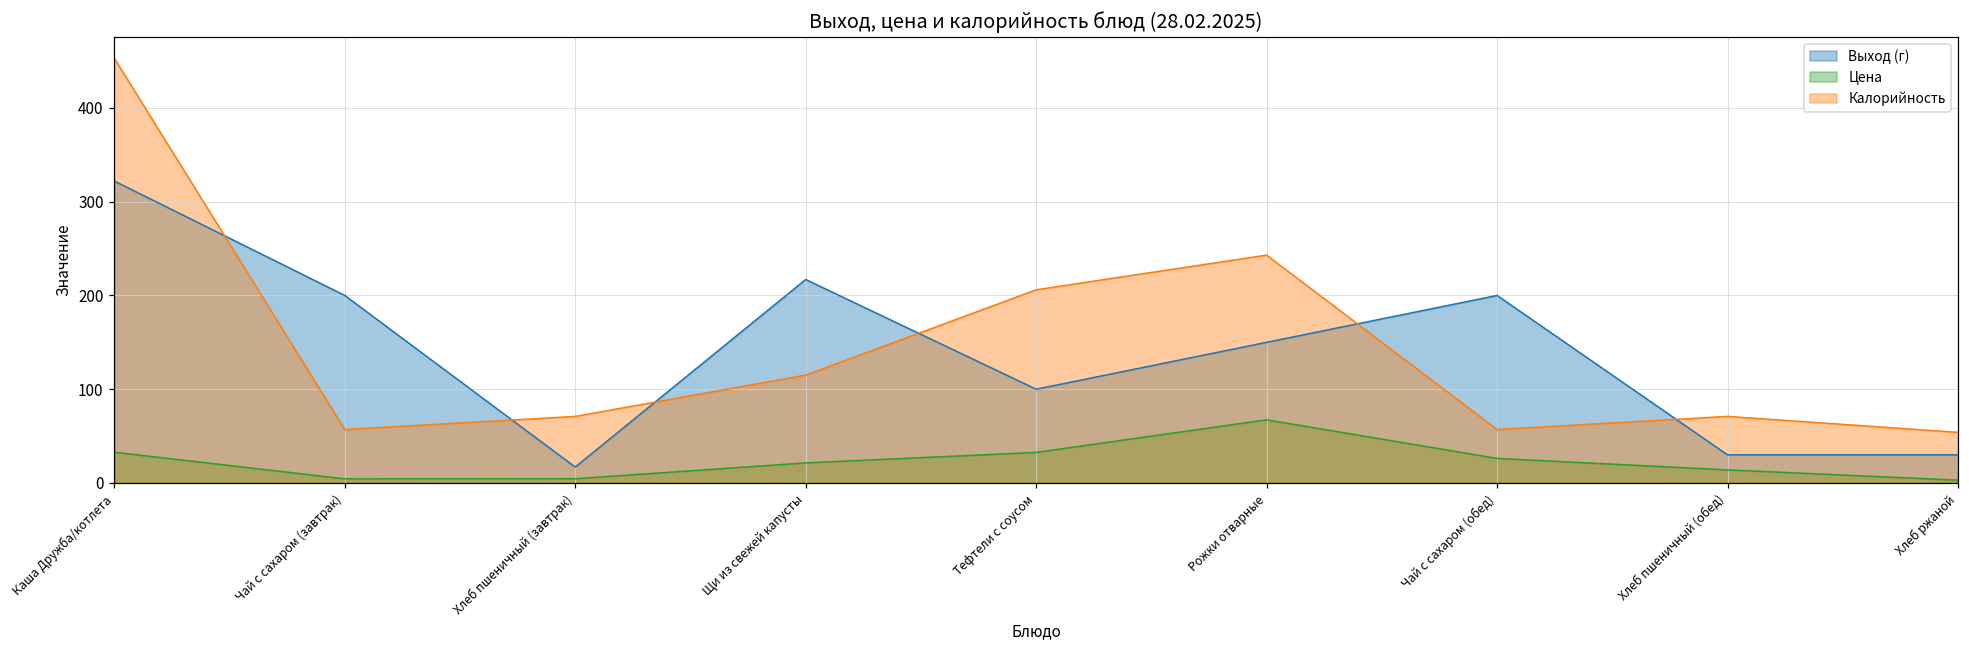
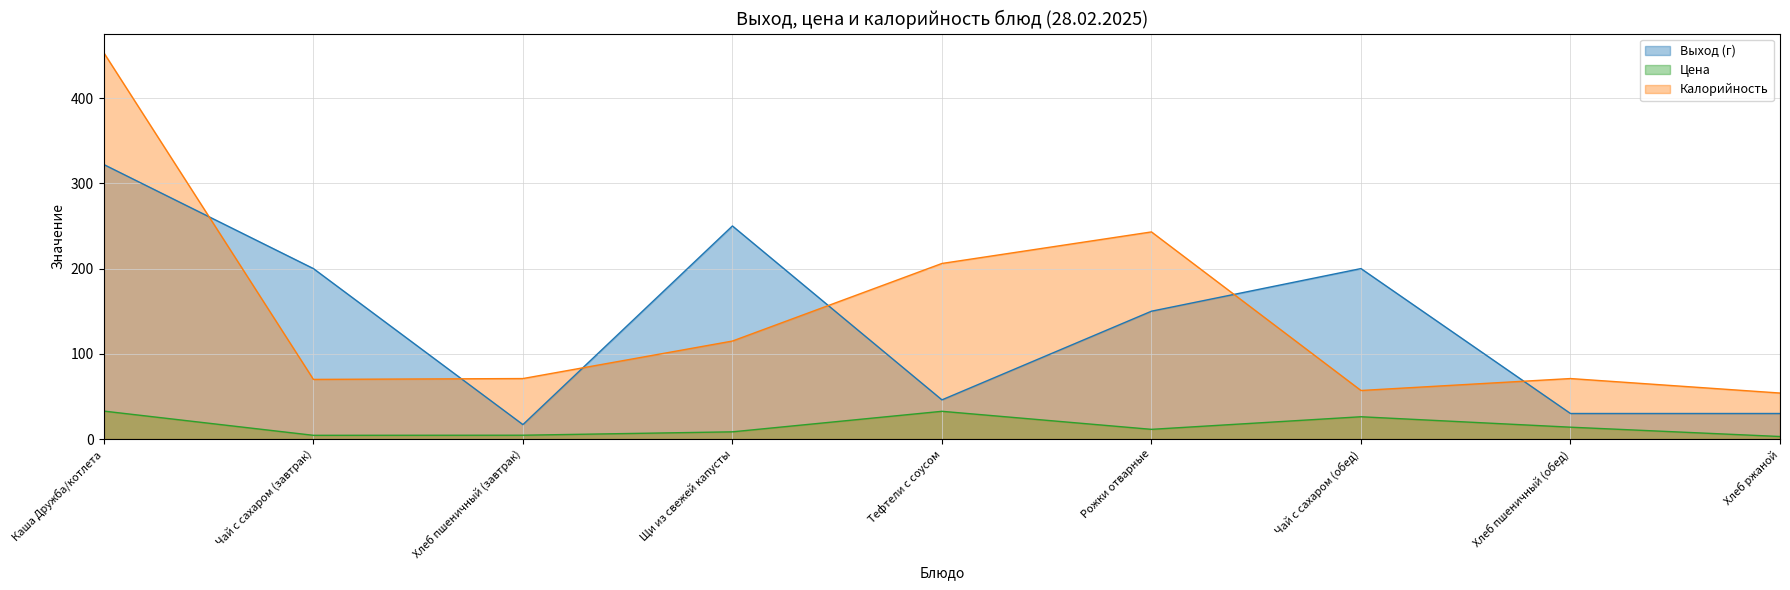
Калорийность, Чай с сахаром (завтрак): 60 -> 70
Выход (г), Щи из свежей капусты: 220 -> 250
Цена, Щи из свежей капусты: 20 -> 10
Выход (г), Тефтели с соусом: 100 -> 50
Цена, Рожки отварные: 70 -> 10
